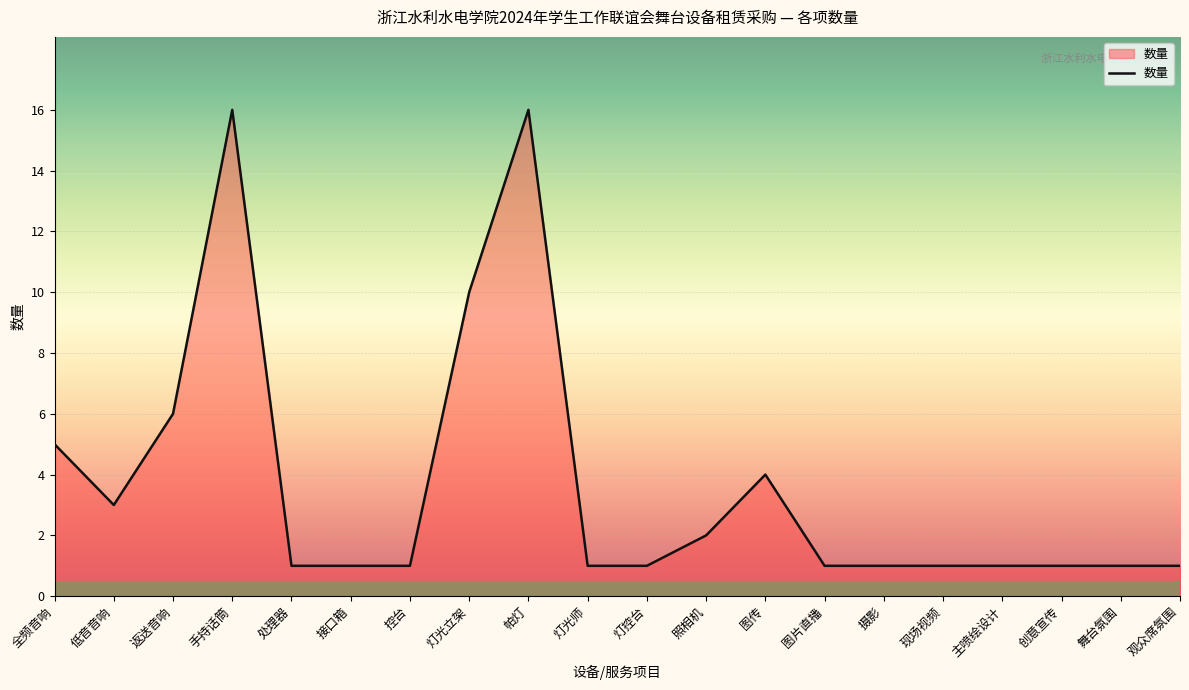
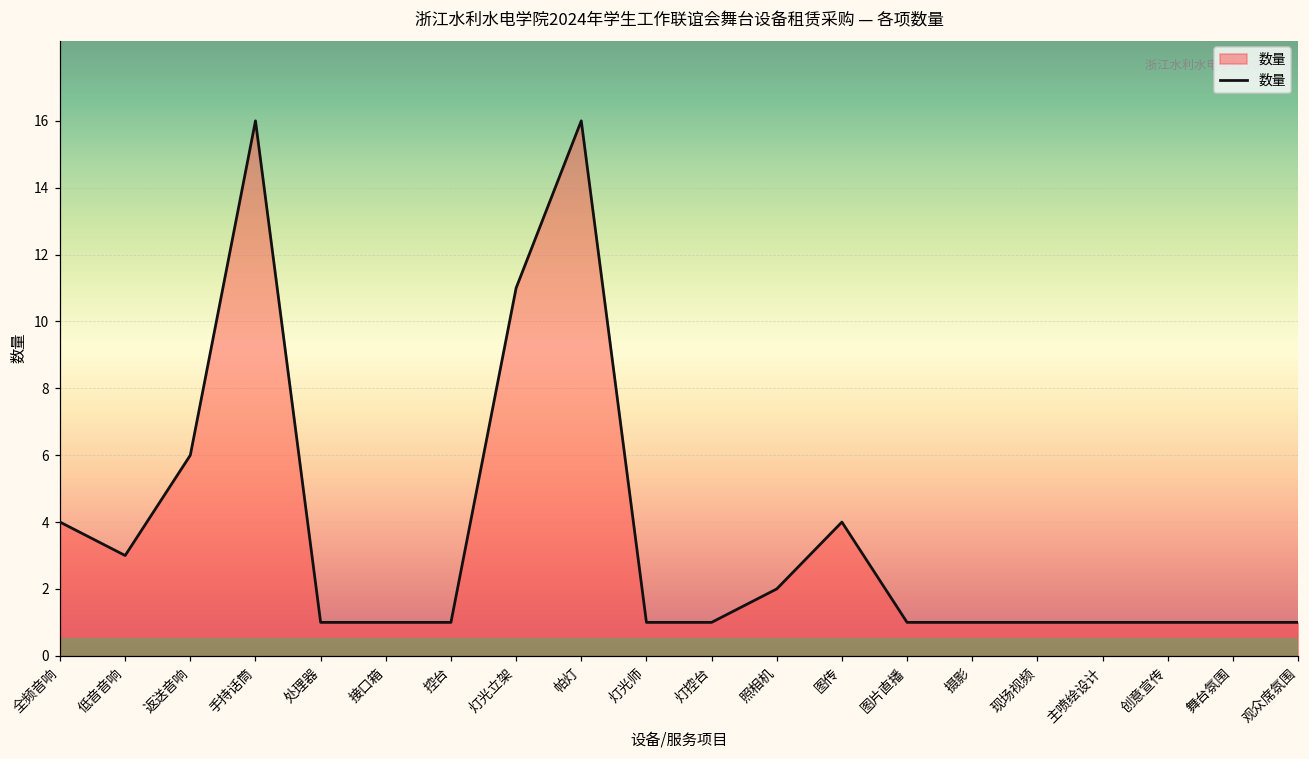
全频音响: 5 -> 4
灯光立架: 10 -> 11
